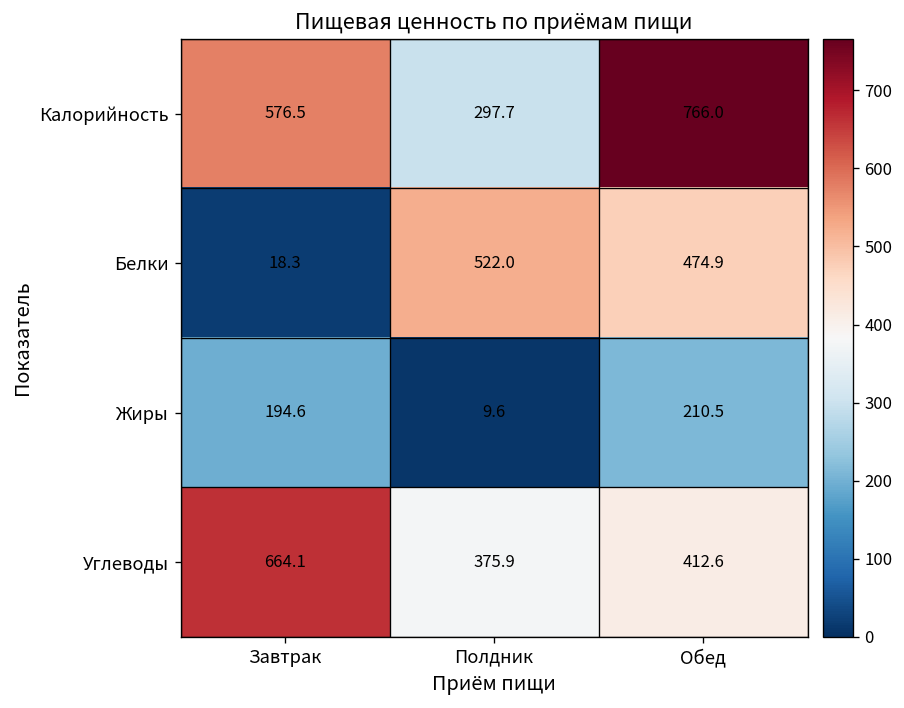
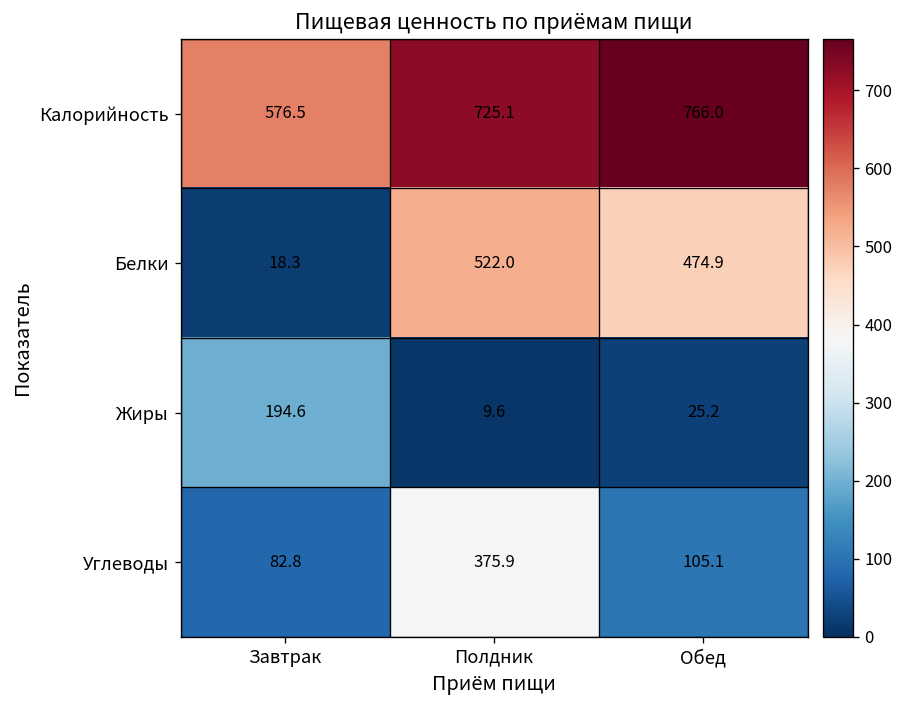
Калорийность, Полдник: 297.7 -> 725.1
Жиры, Обед: 210.5 -> 25.2
Углеводы, Завтрак: 664.1 -> 82.8
Углеводы, Обед: 412.6 -> 105.1
